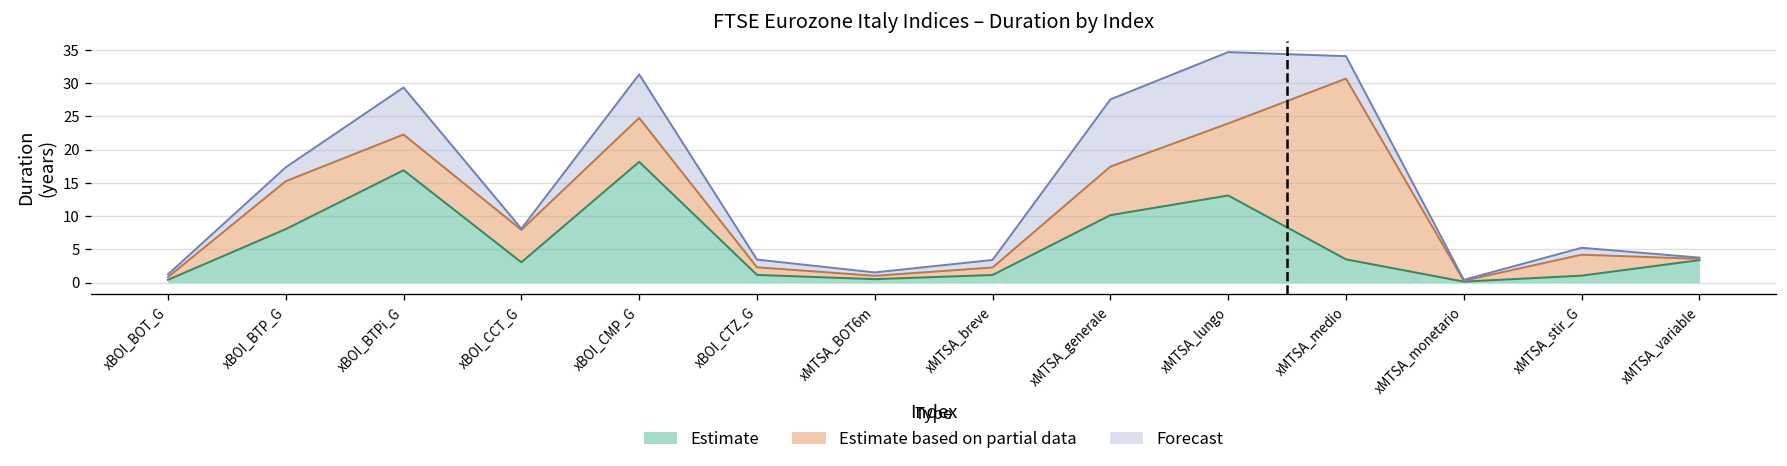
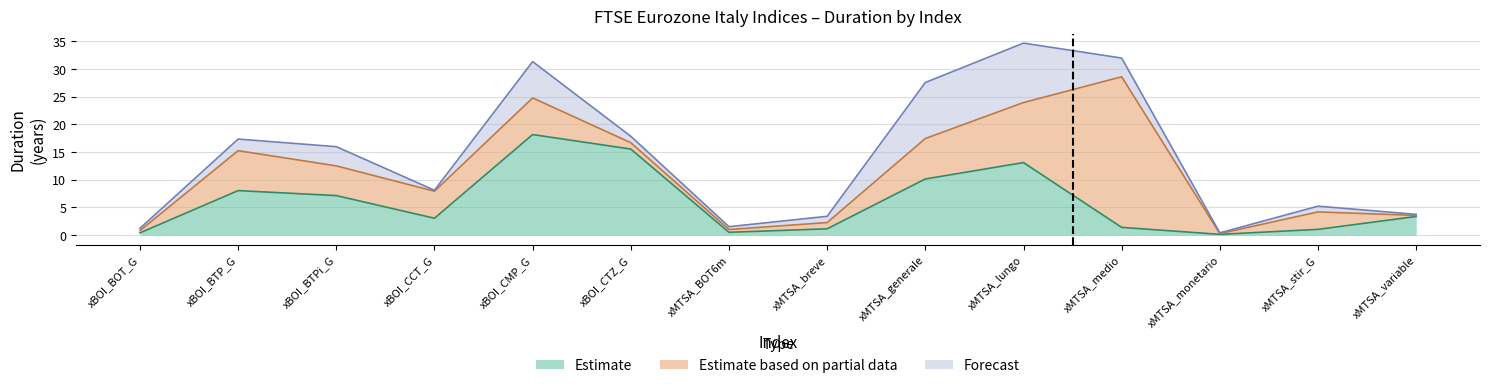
Estimate, xBOI_BTPi_G: 17 -> 7
Forecast, xBOI_BTPi_G: 7 -> 3
Estimate, xBOI_CTZ_G: 1 -> 16
Estimate, xMTSA_medio: 3 -> 1
